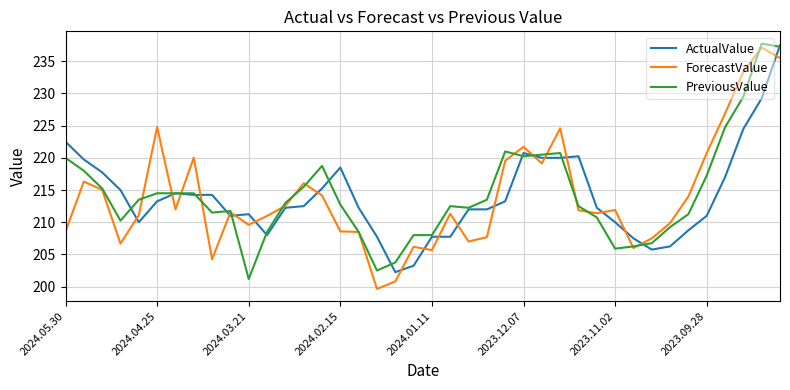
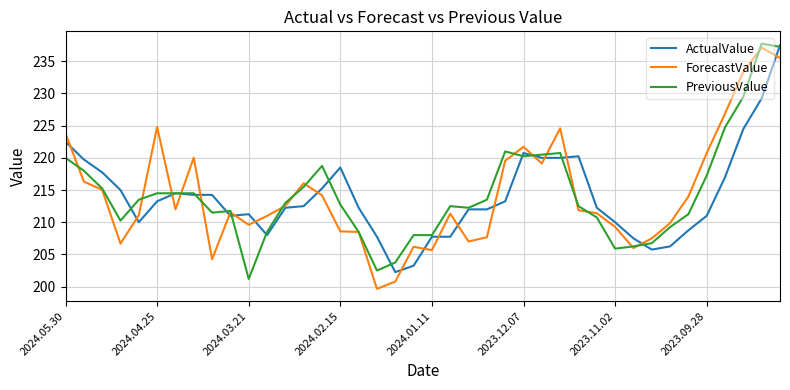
ForecastValue, 2024.05.30: 209 -> 224
ForecastValue, 2023.11.02: 212 -> 209
